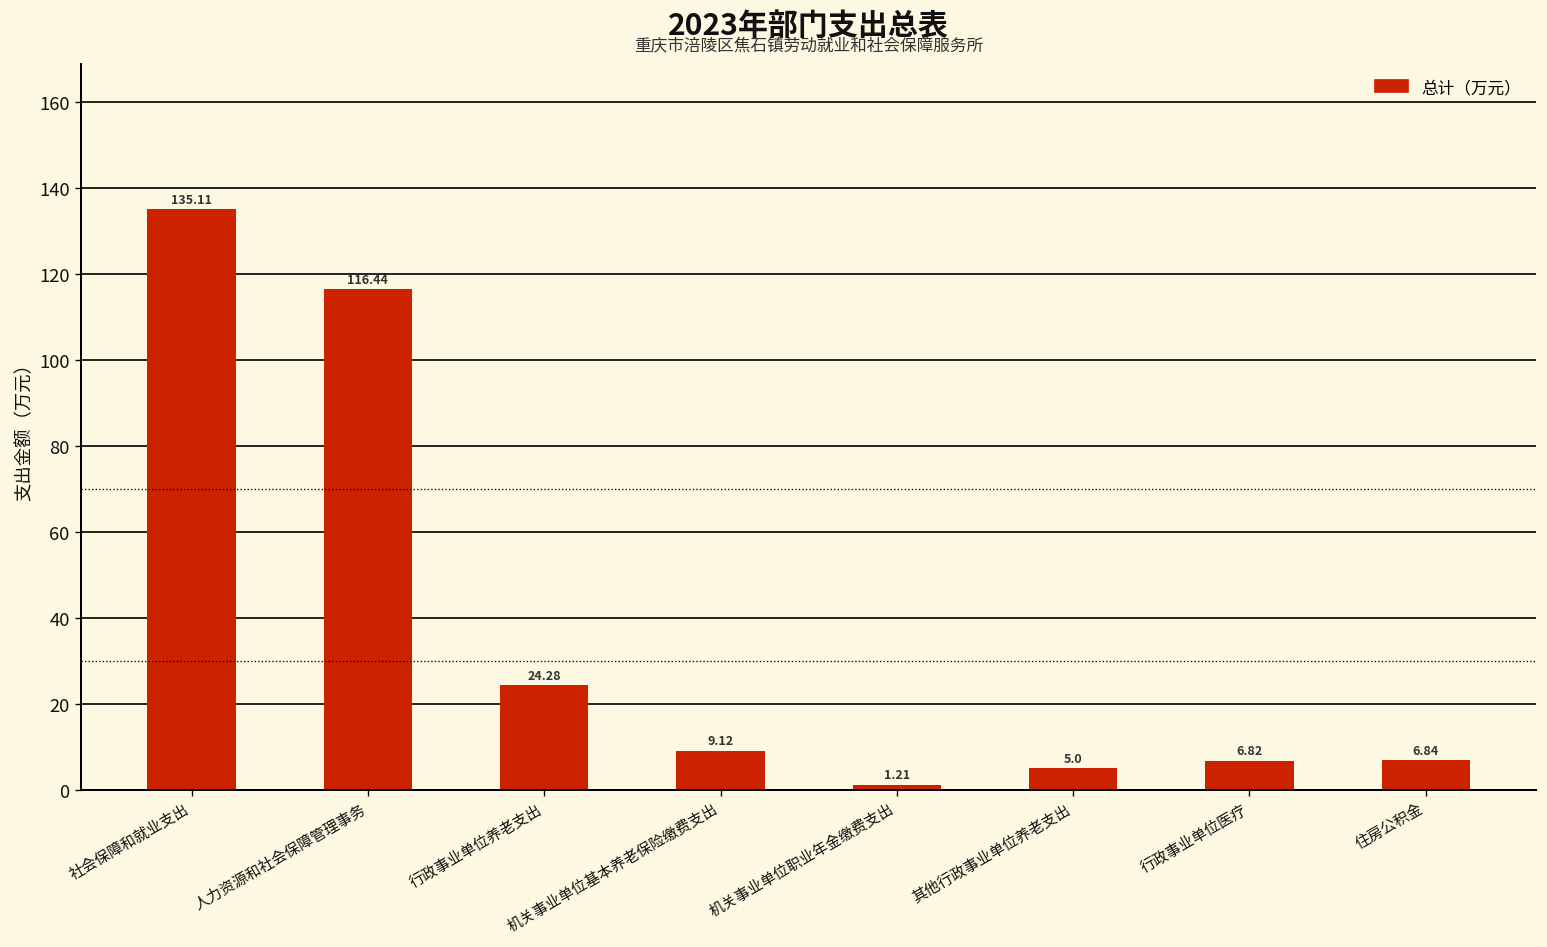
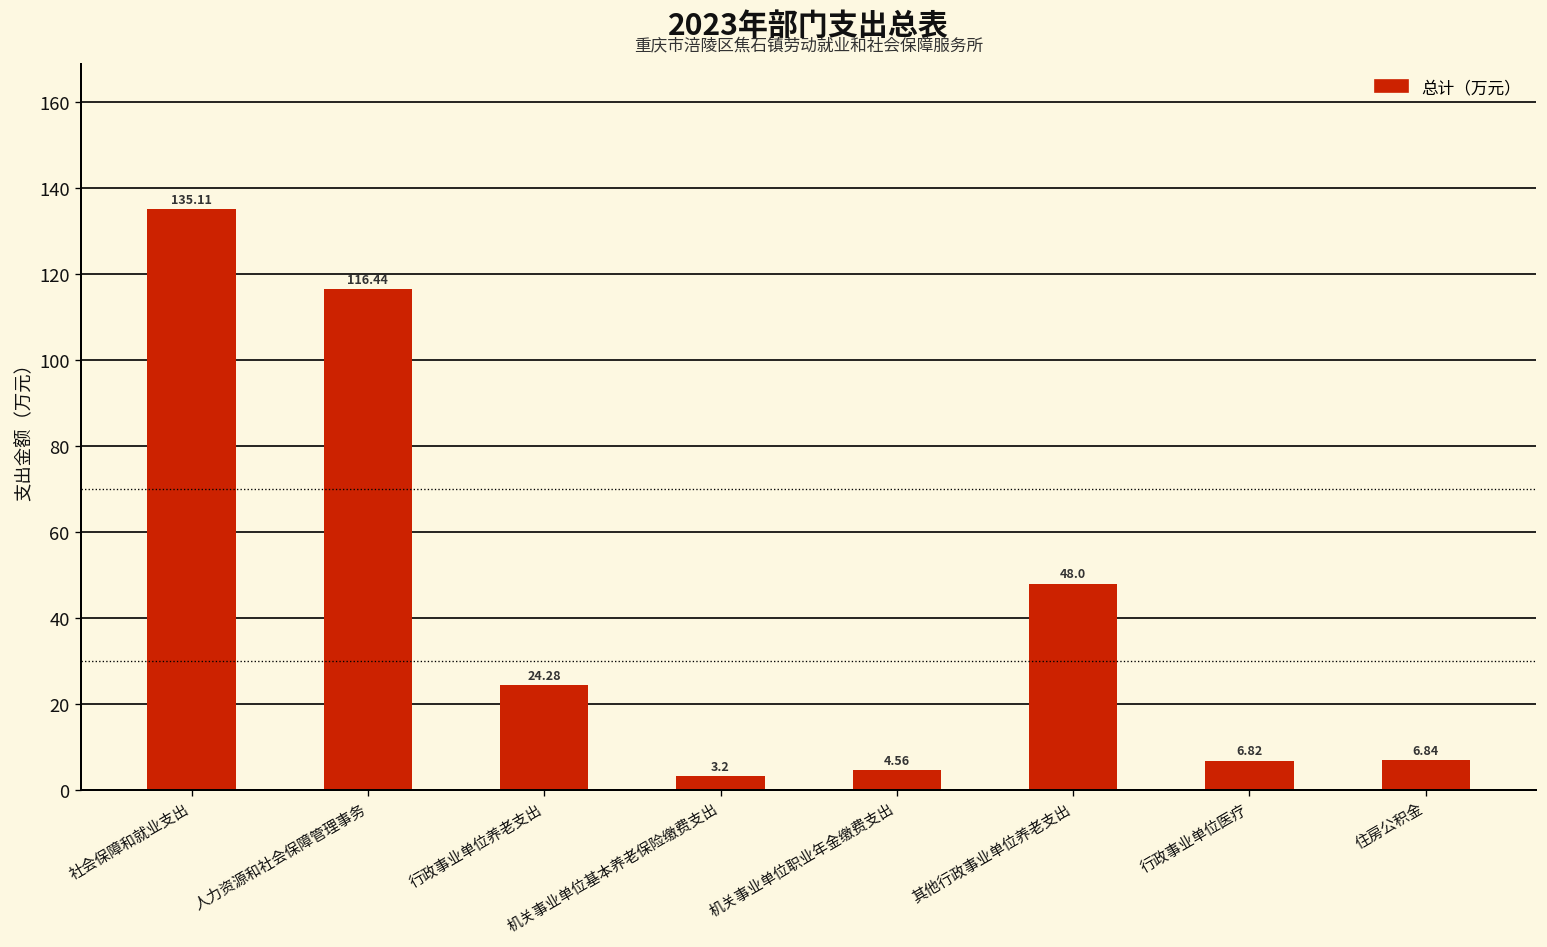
机关事业单位基本养老保险缴费支出: 9.12 -> 3.2
机关事业单位职业年金缴费支出: 1.21 -> 4.56
其他行政事业单位养老支出: 5.0 -> 48.0
